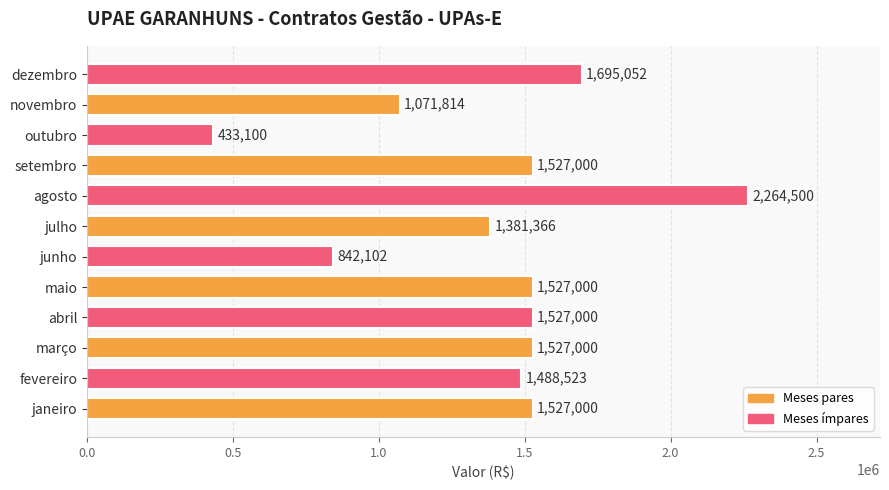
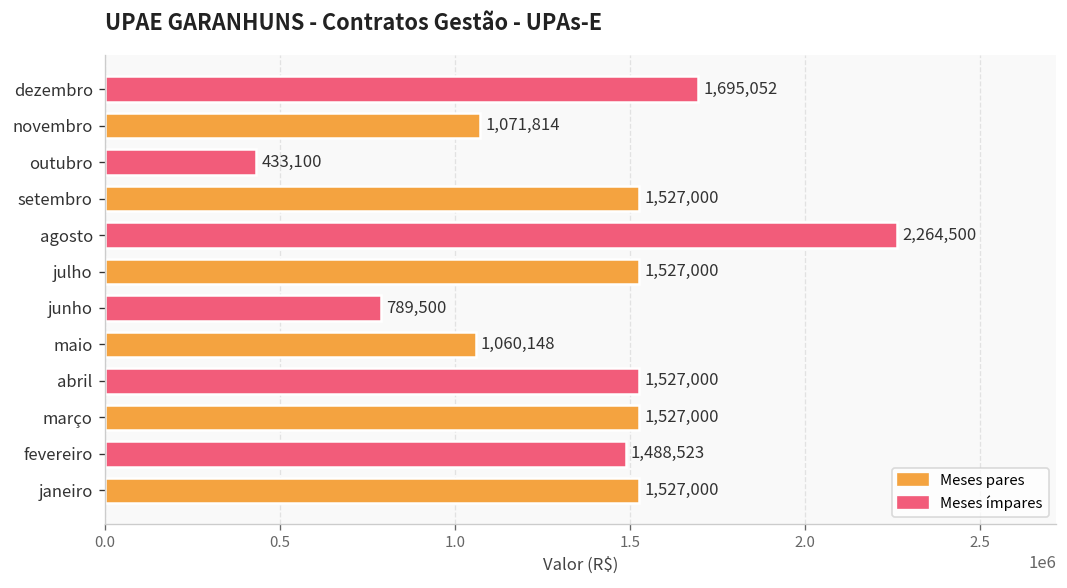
julho: 1,381,366 -> 1,527,000
junho: 842,102 -> 789,500
maio: 1,527,000 -> 1,060,148
